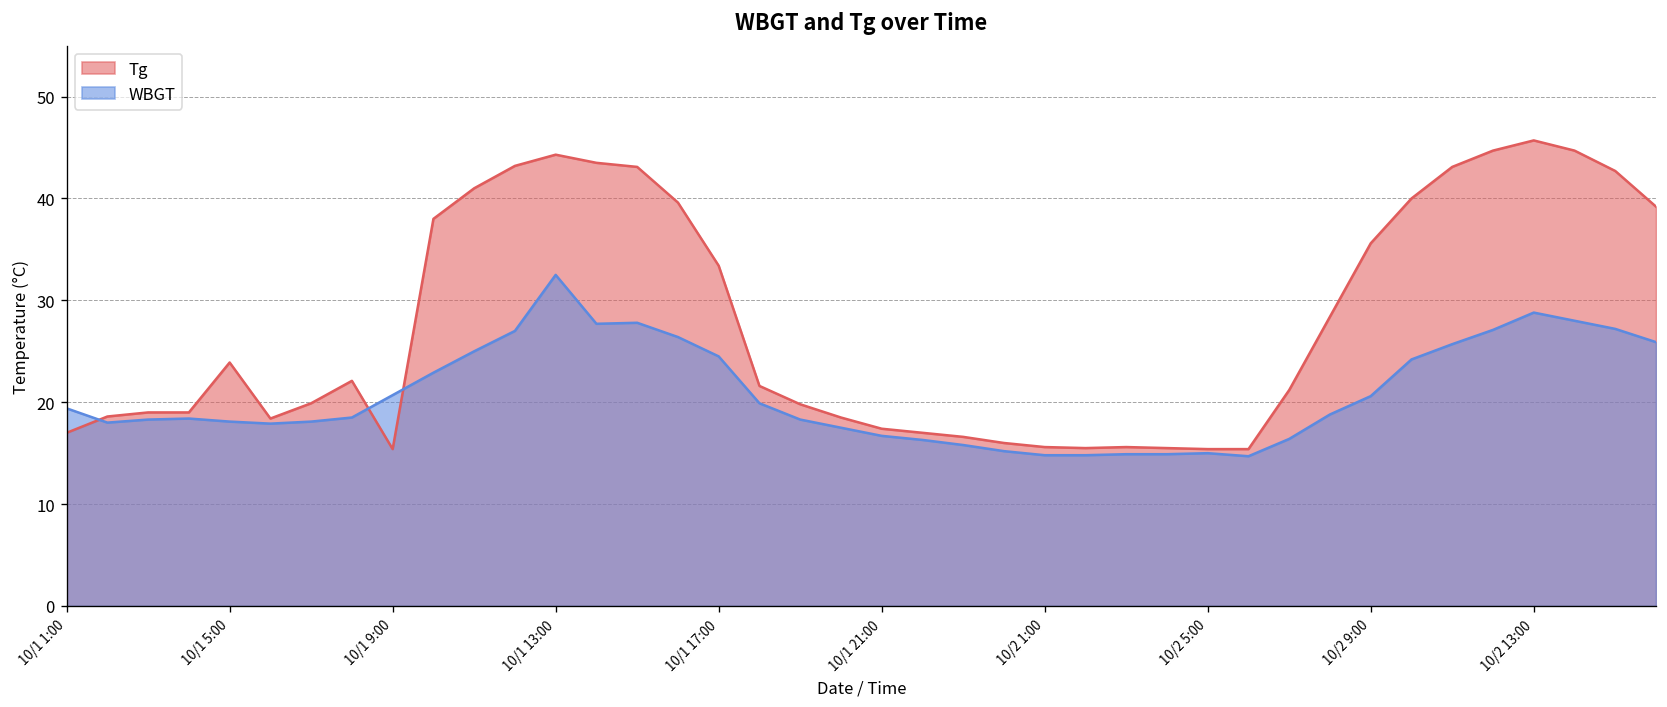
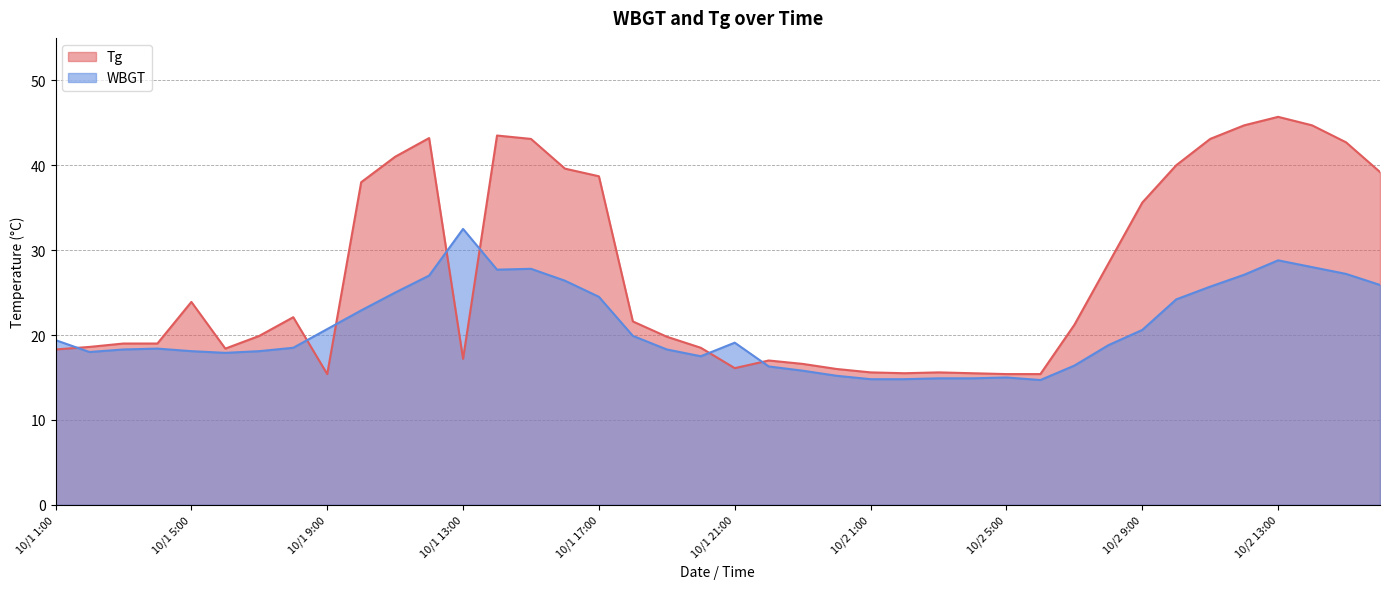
Tg, 10/1 1:00: 17 -> 18
Tg, 10/1 13:00: 44 -> 17
Tg, 10/1 17:00: 33 -> 39
Tg, 10/1 21:00: 17 -> 16
WBGT, 10/1 21:00: 17 -> 19
